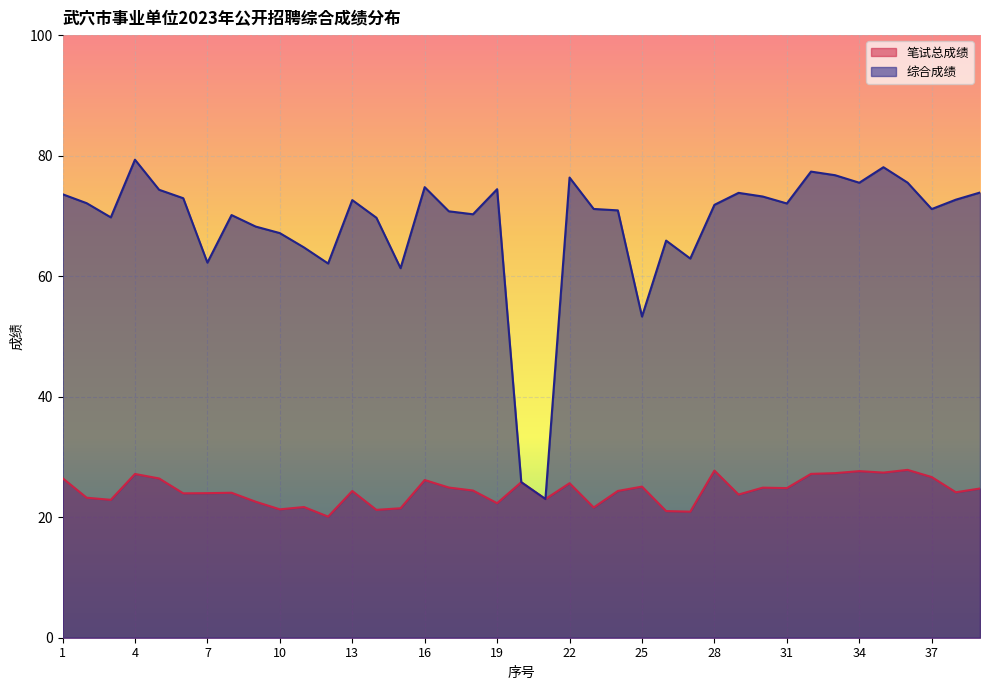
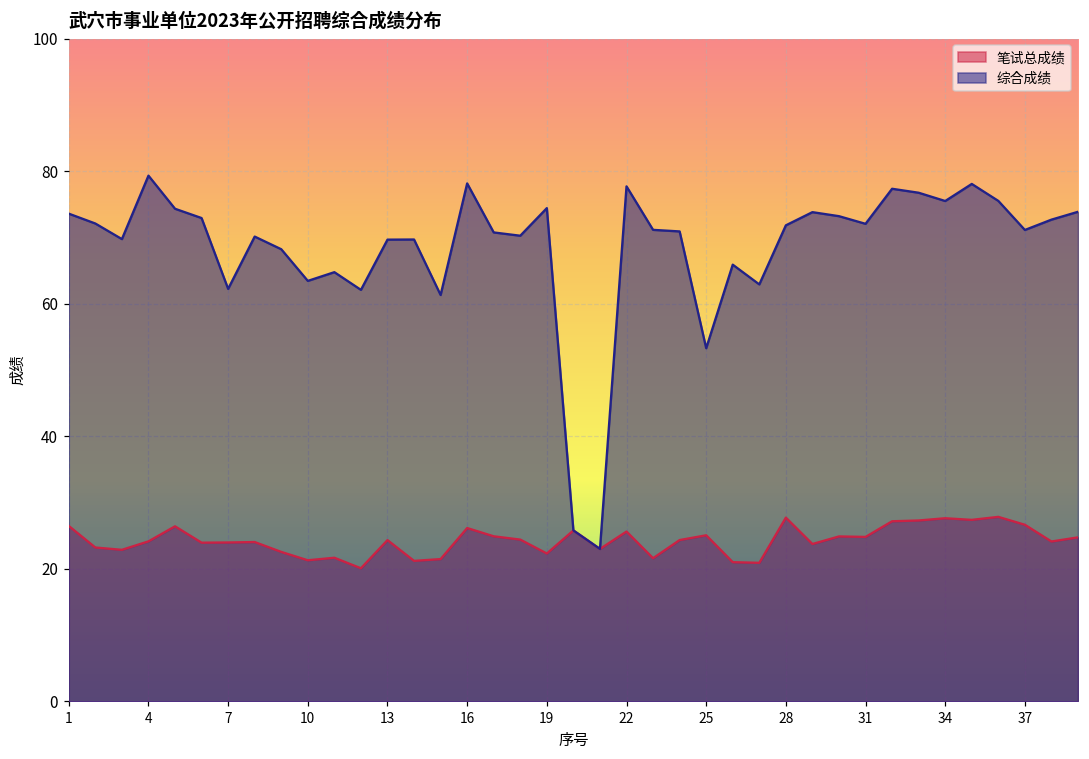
笔试总成绩, 4: 27 -> 24
综合成绩, 10: 67 -> 63
综合成绩, 13: 73 -> 70
综合成绩, 16: 75 -> 78
综合成绩, 22: 76 -> 78
